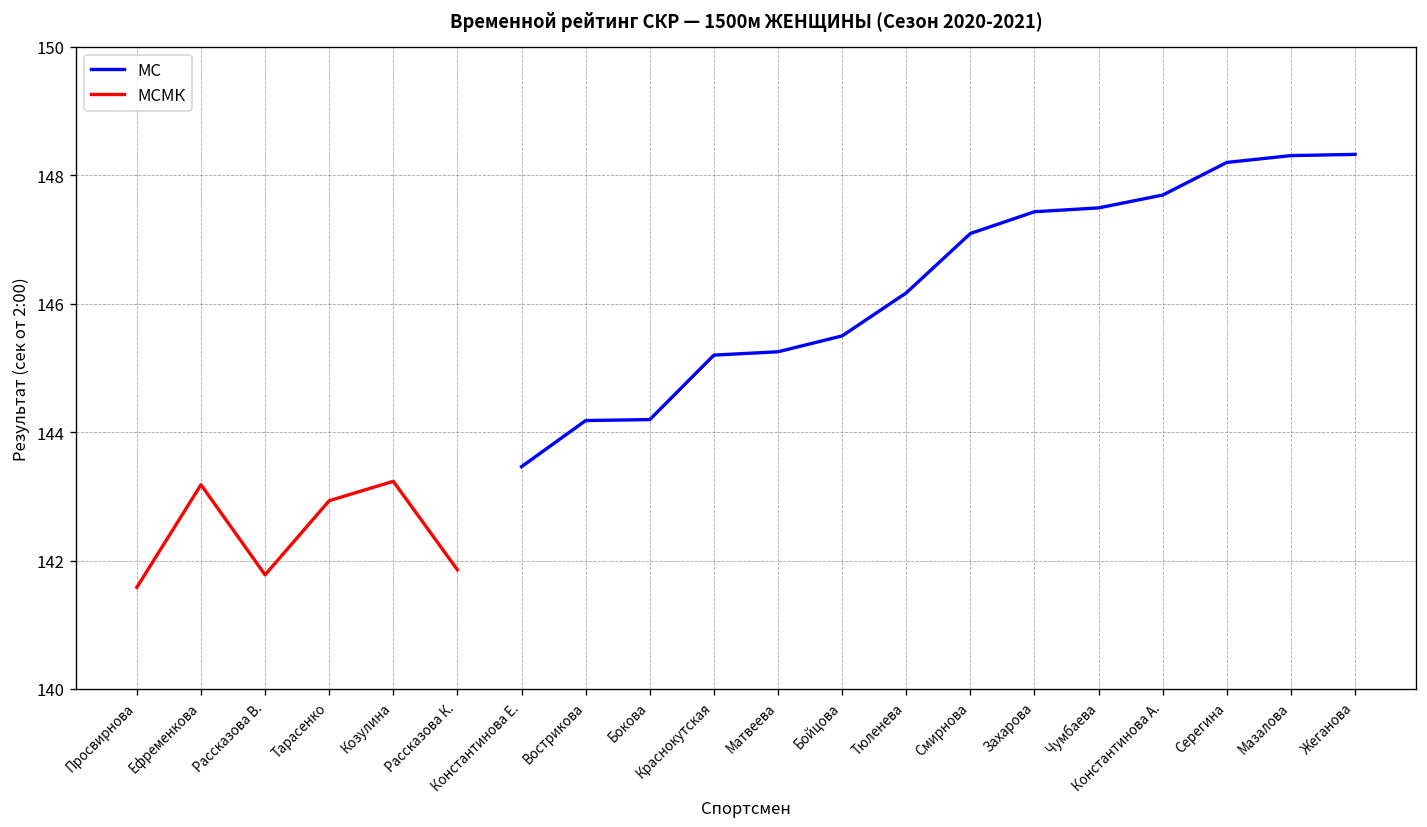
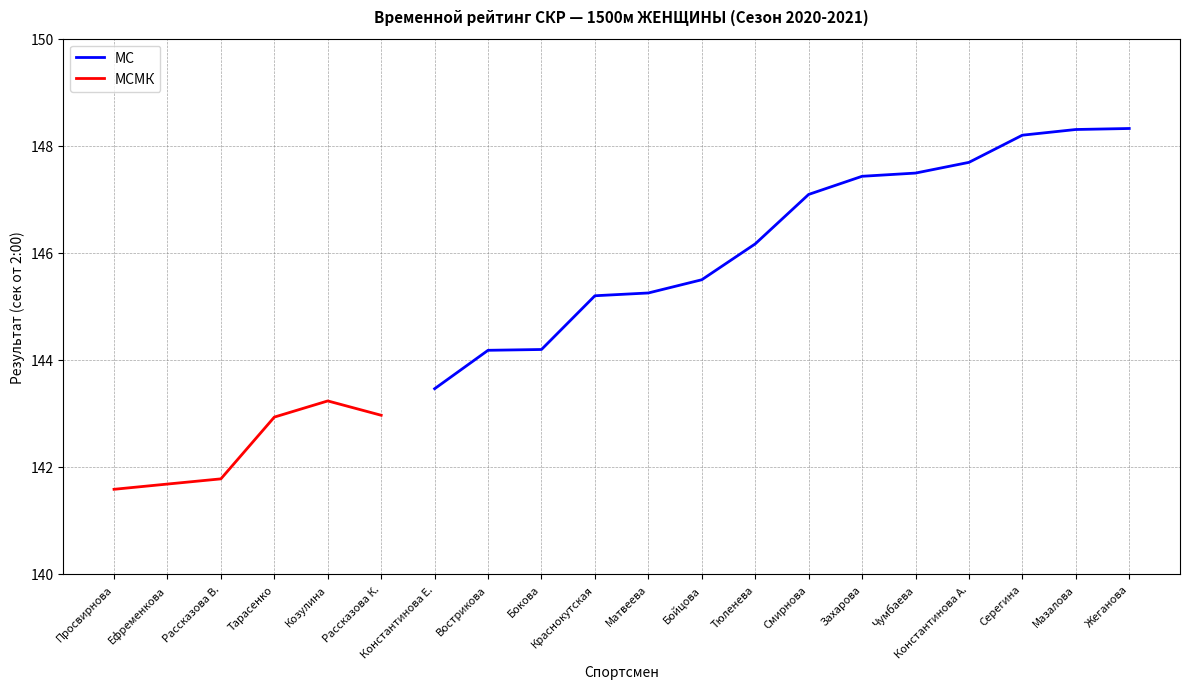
МСМК, Ефременкова: 143.2 -> 141.7
МСМК, Рассказова К.: 141.9 -> 143.0
